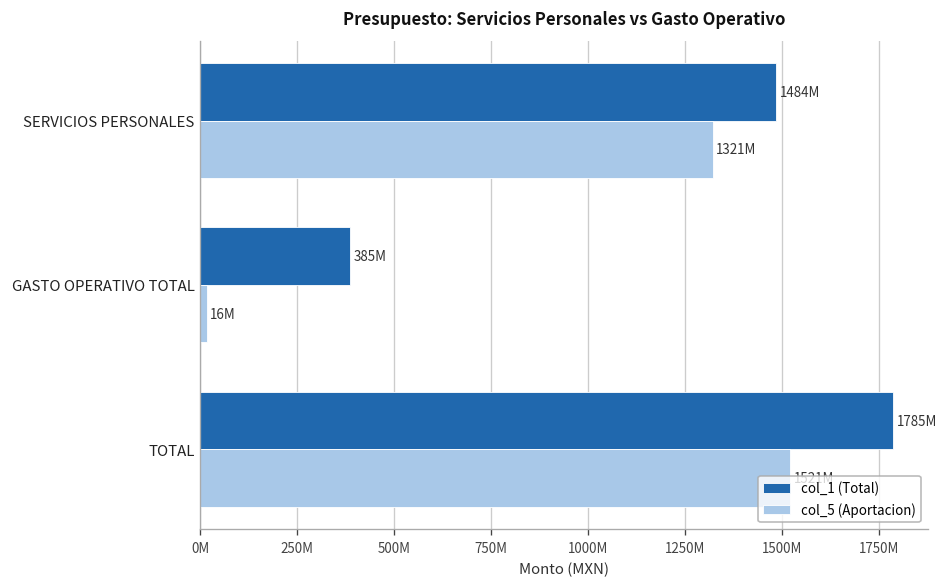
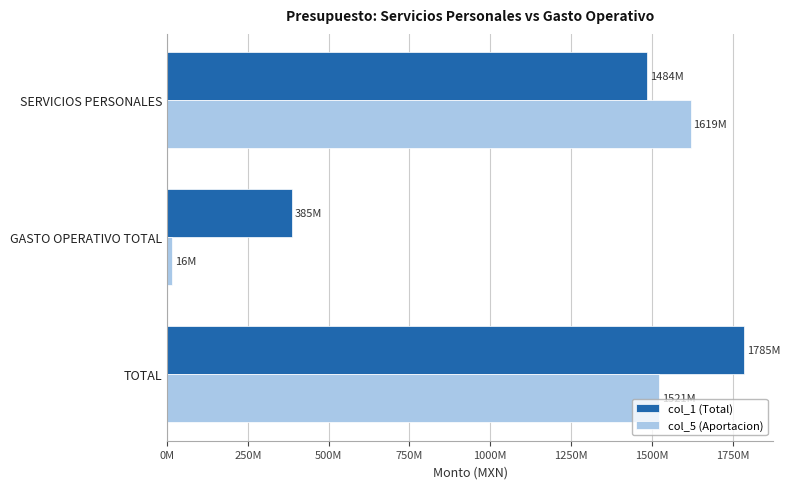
col_5 (Aportacion), SERVICIOS PERSONALES: 1321M -> 1619M
